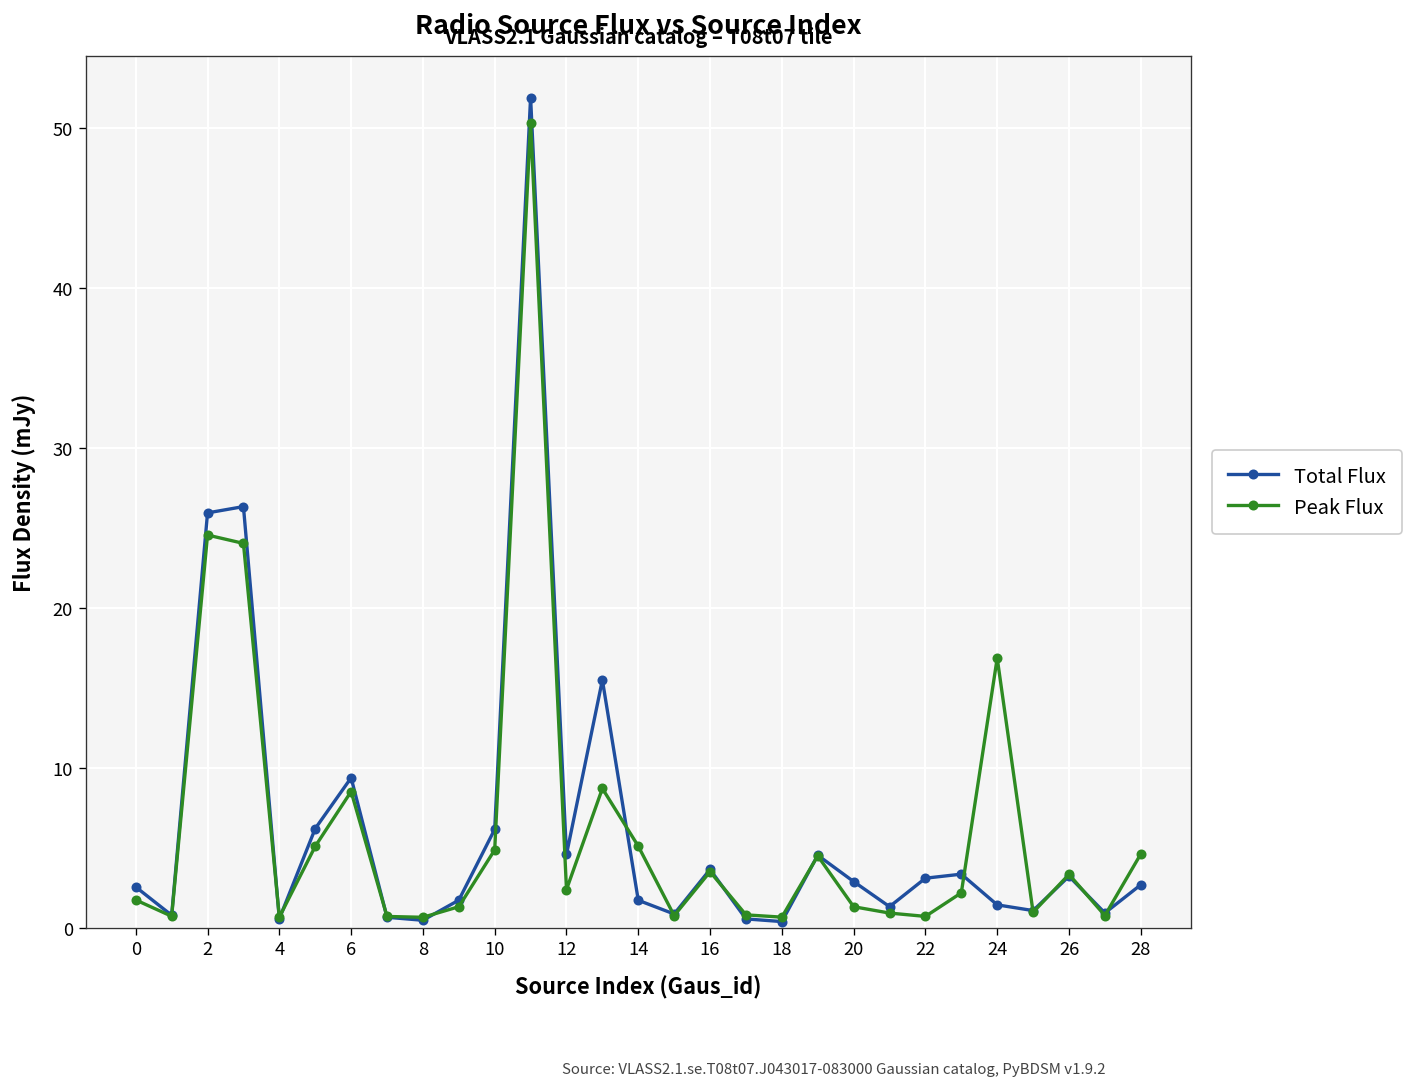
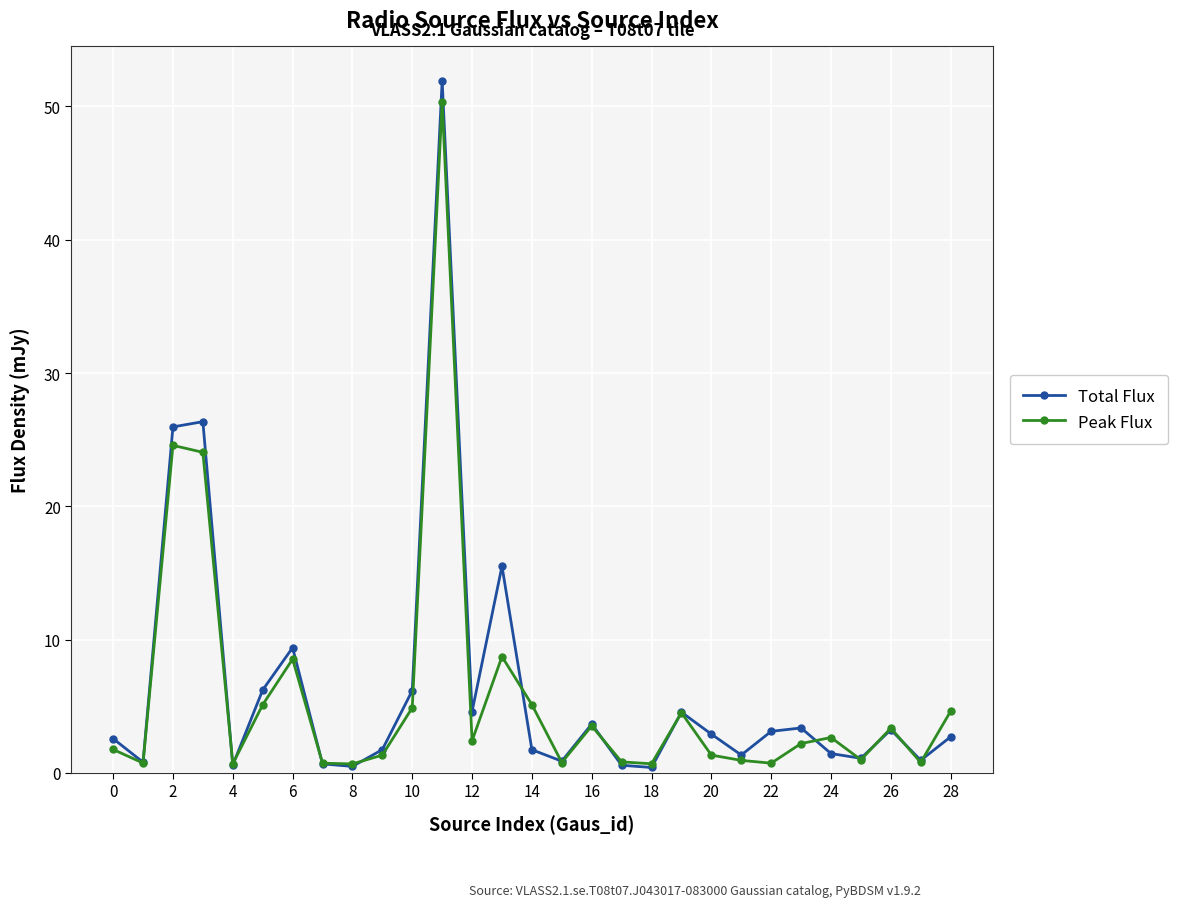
Peak Flux, 24: 16.9 -> 2.7
